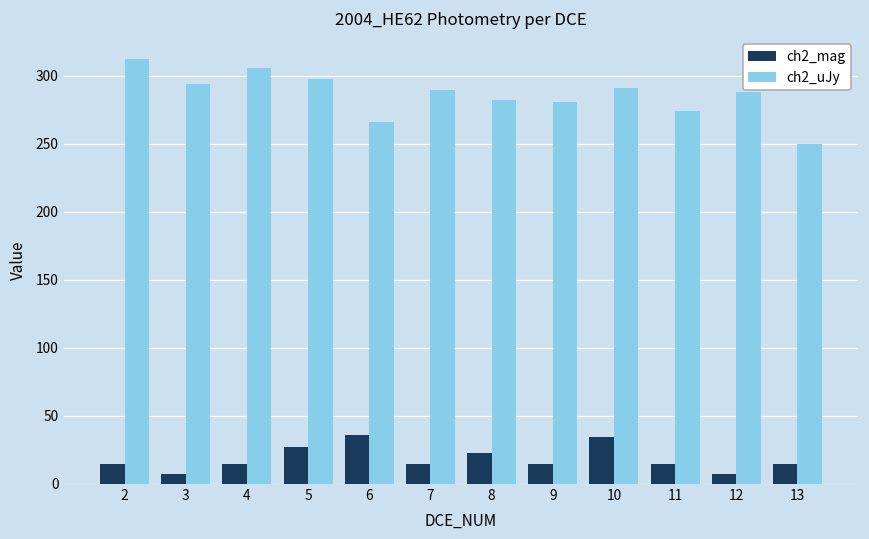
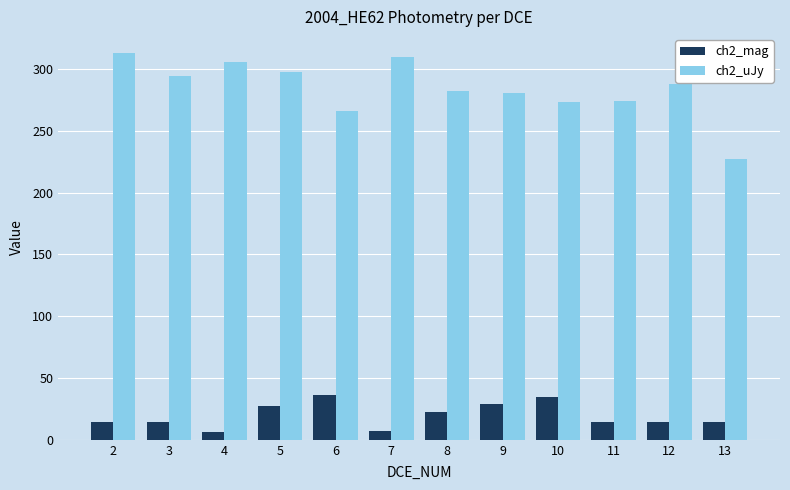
ch2_mag, 3: 8 -> 14
ch2_mag, 4: 14 -> 6
ch2_mag, 7: 14 -> 7
ch2_uJy, 7: 290 -> 310
ch2_mag, 9: 15 -> 29
ch2_uJy, 10: 291 -> 273
ch2_mag, 12: 7 -> 15
ch2_uJy, 13: 250 -> 227
